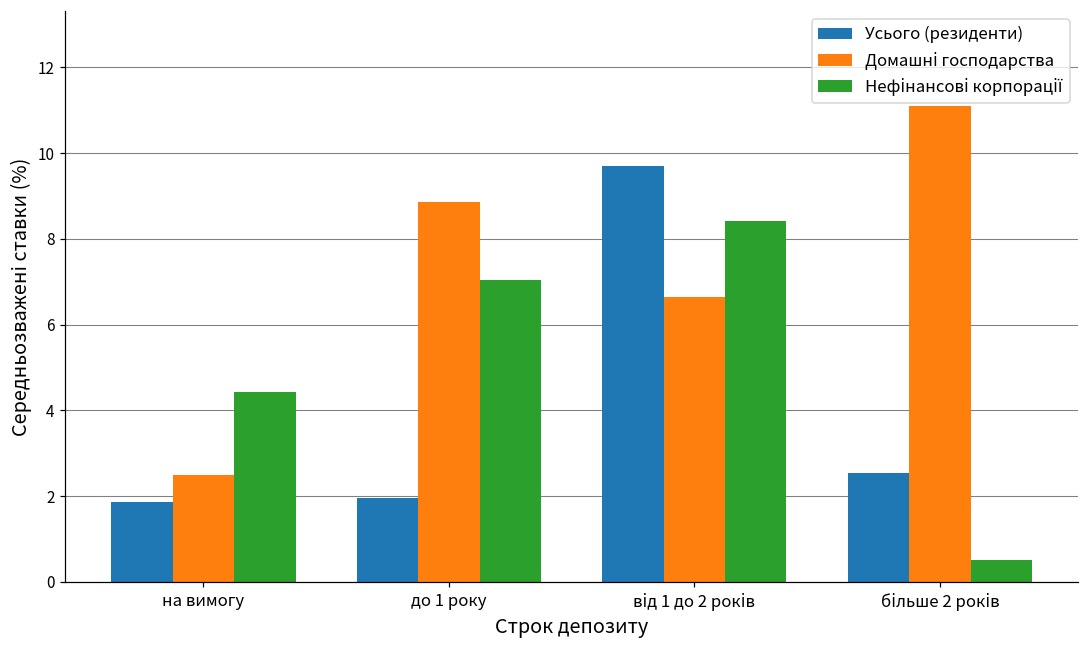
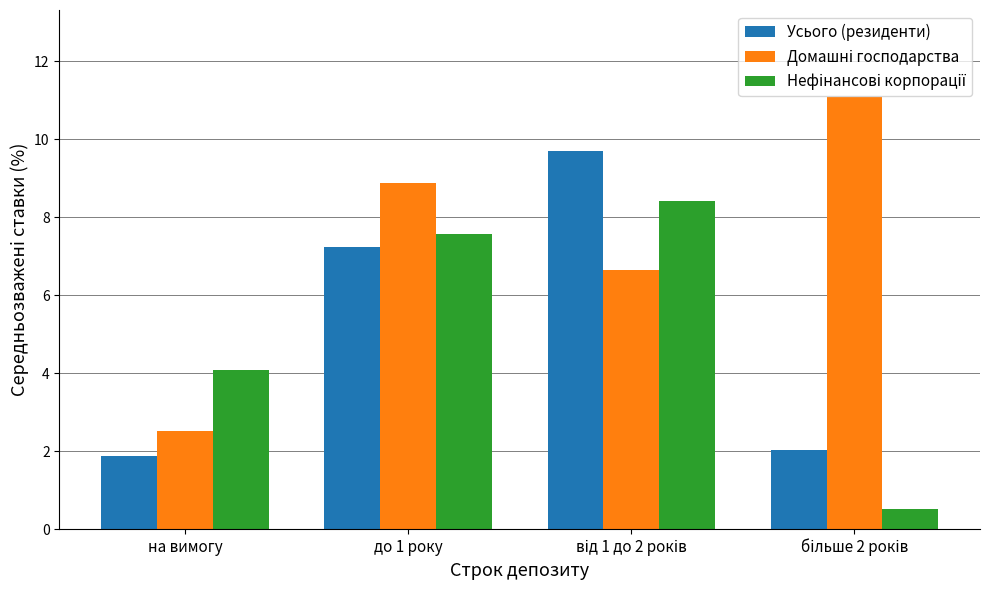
Нефінансові корпорації, на вимогу: 4.4 -> 4.1
Усього (резиденти), до 1 року: 2.0 -> 7.2
Нефінансові корпорації, до 1 року: 7.0 -> 7.6
Усього (резиденти), більше 2 років: 2.5 -> 2.0
